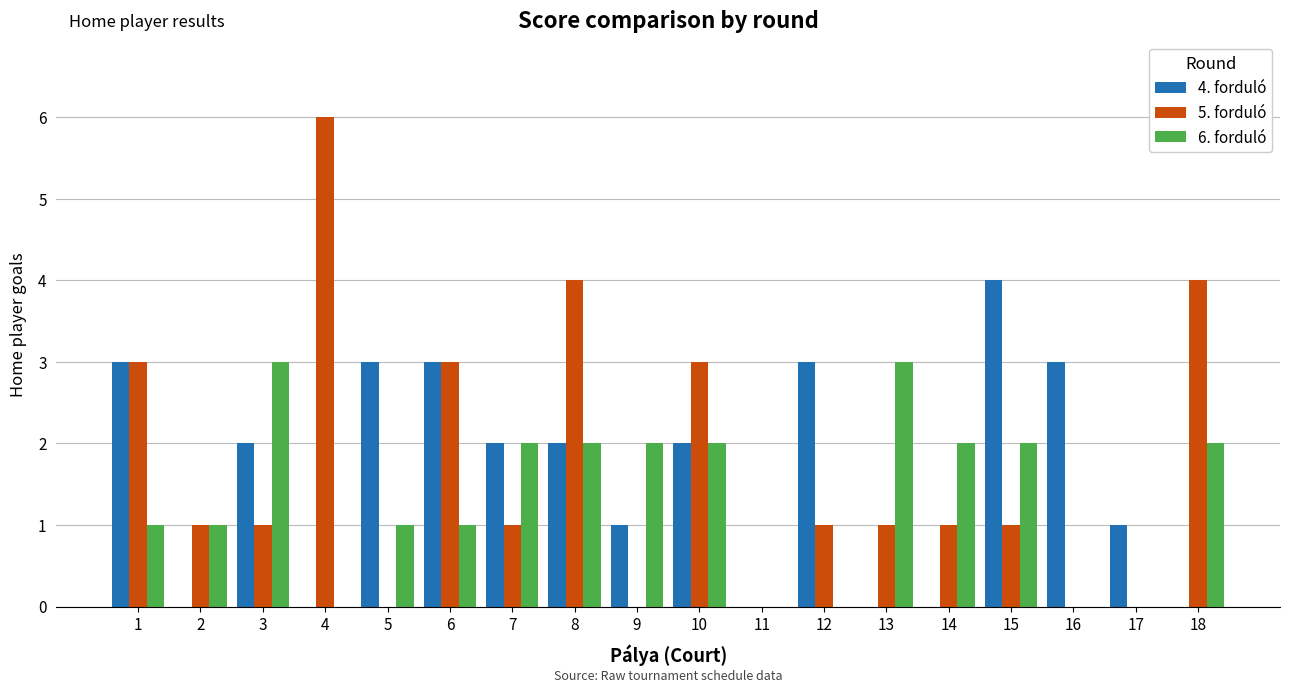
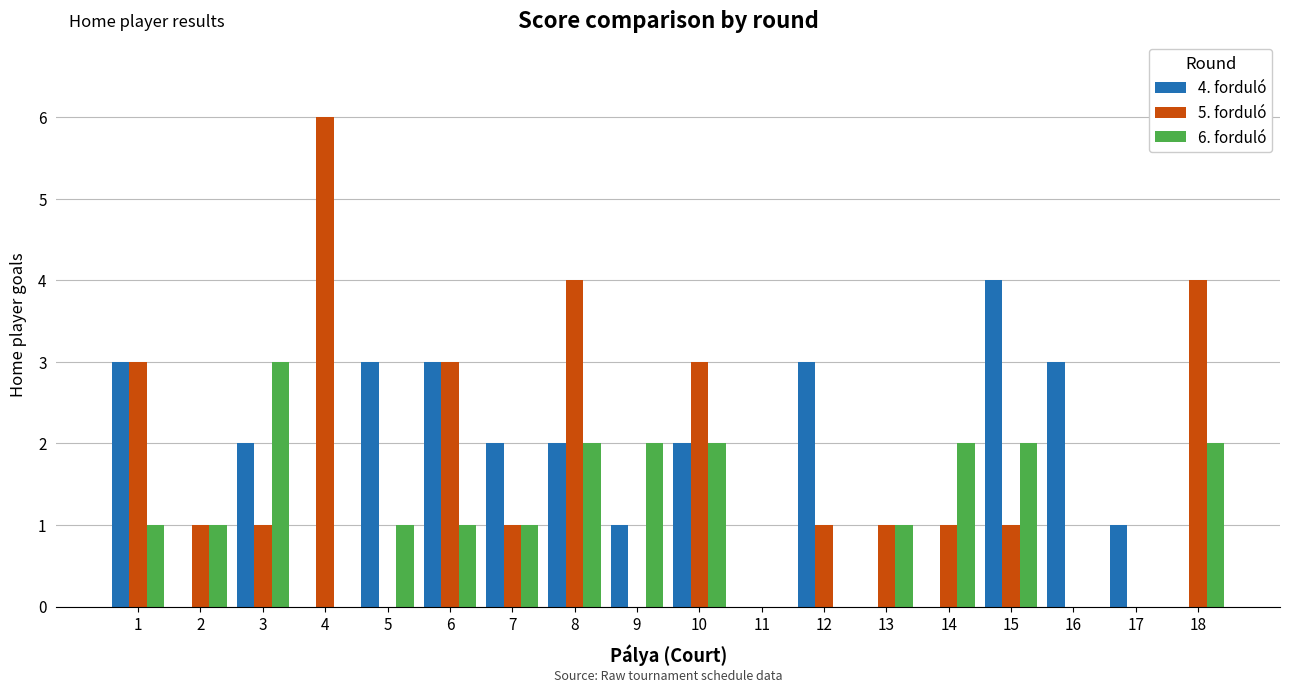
6. forduló, 7: 2 -> 1
6. forduló, 13: 3 -> 1
